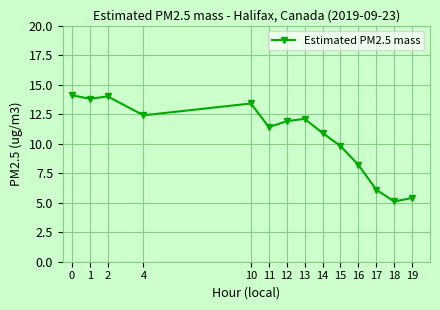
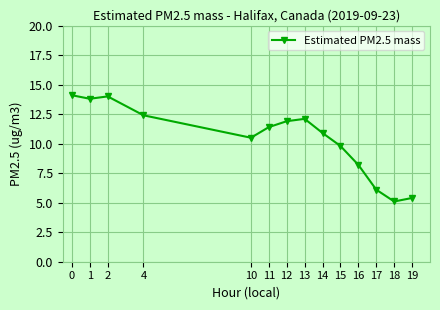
10: 13.4 -> 10.5
